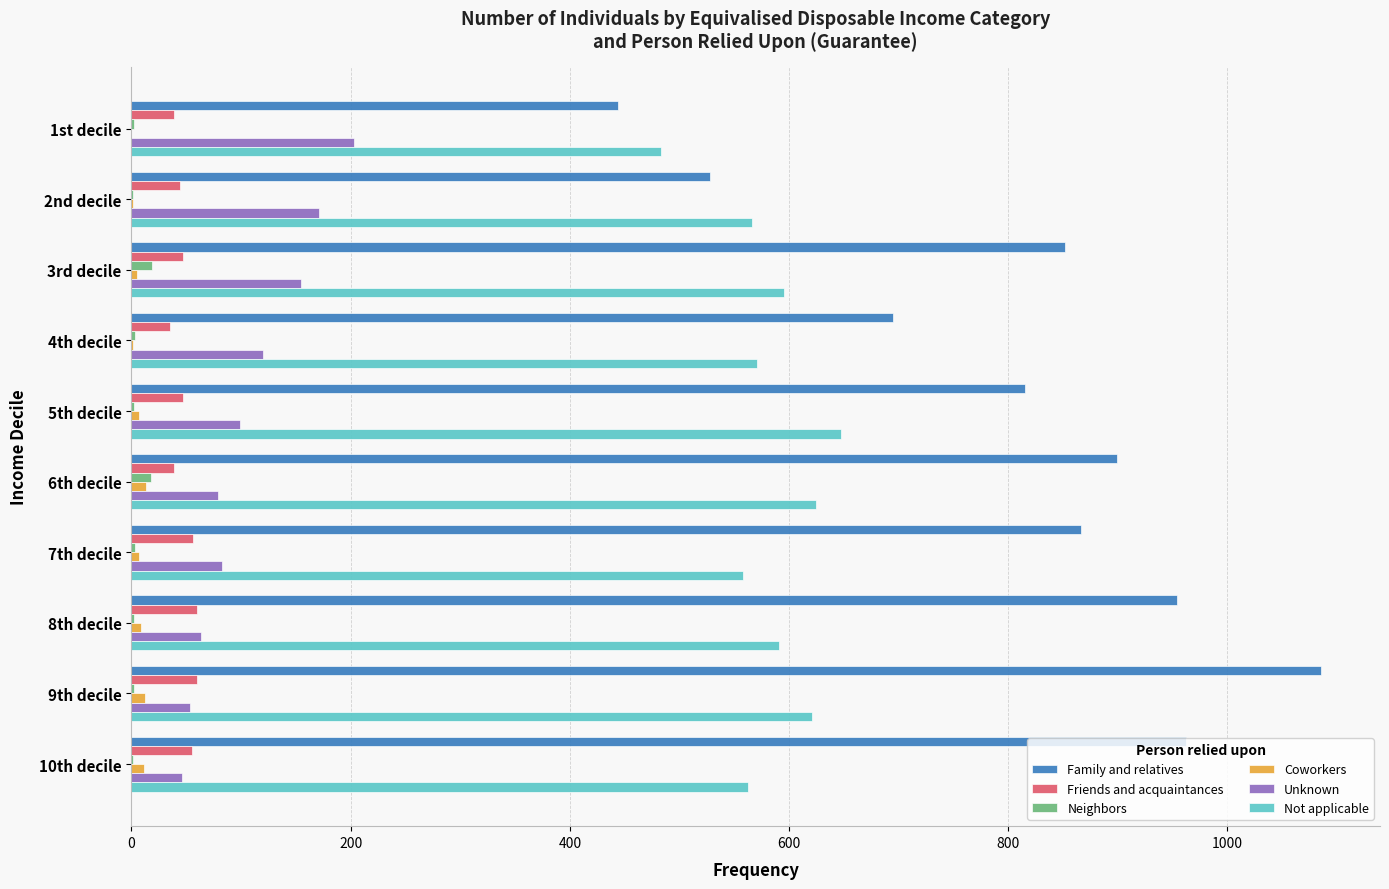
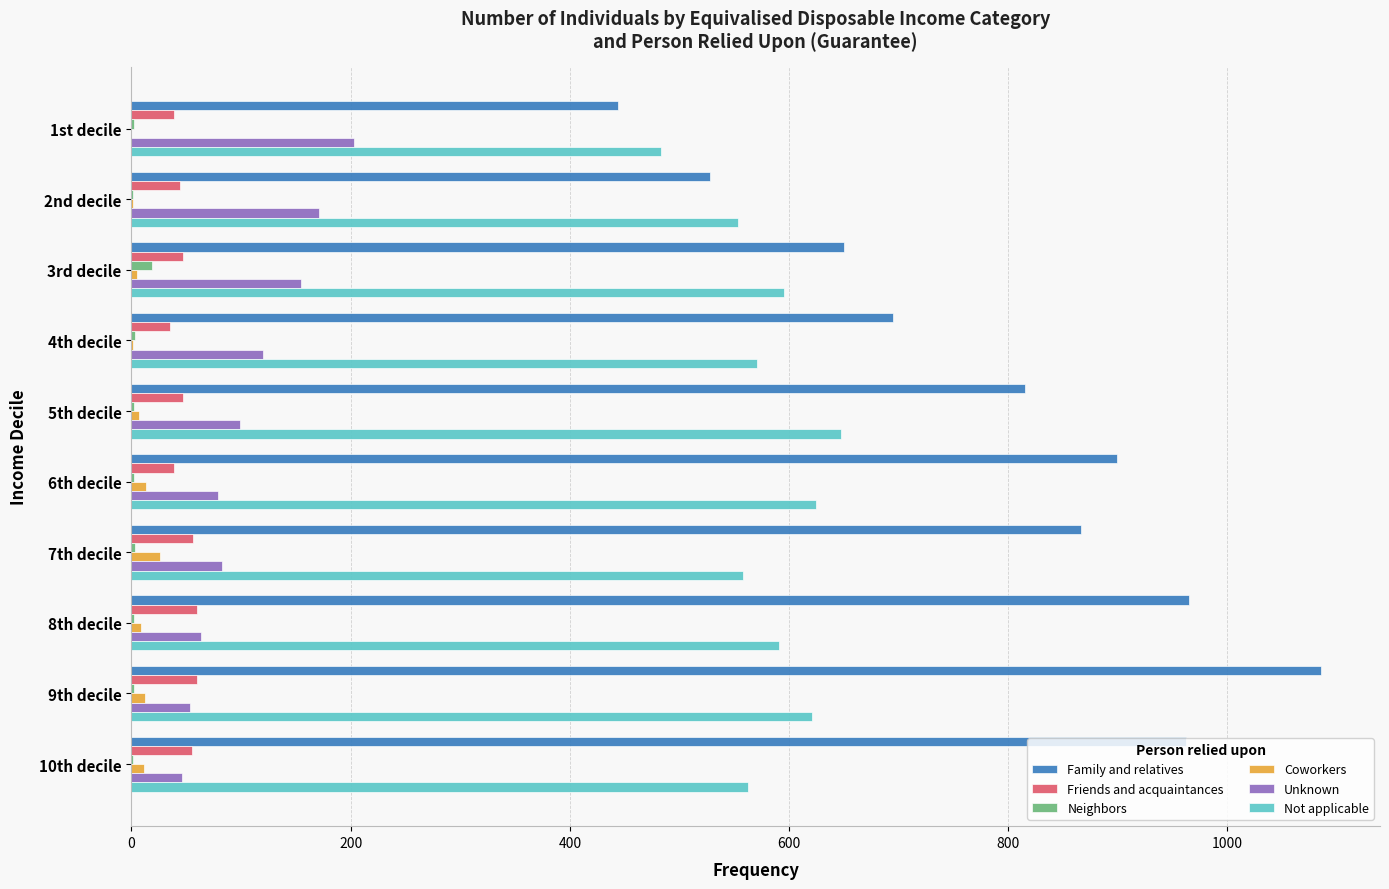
Not applicable, 2nd decile: 566 -> 553
Family and relatives, 3rd decile: 852 -> 650
Neighbors, 6th decile: 18 -> 2
Coworkers, 7th decile: 7 -> 26
Family and relatives, 8th decile: 954 -> 965
